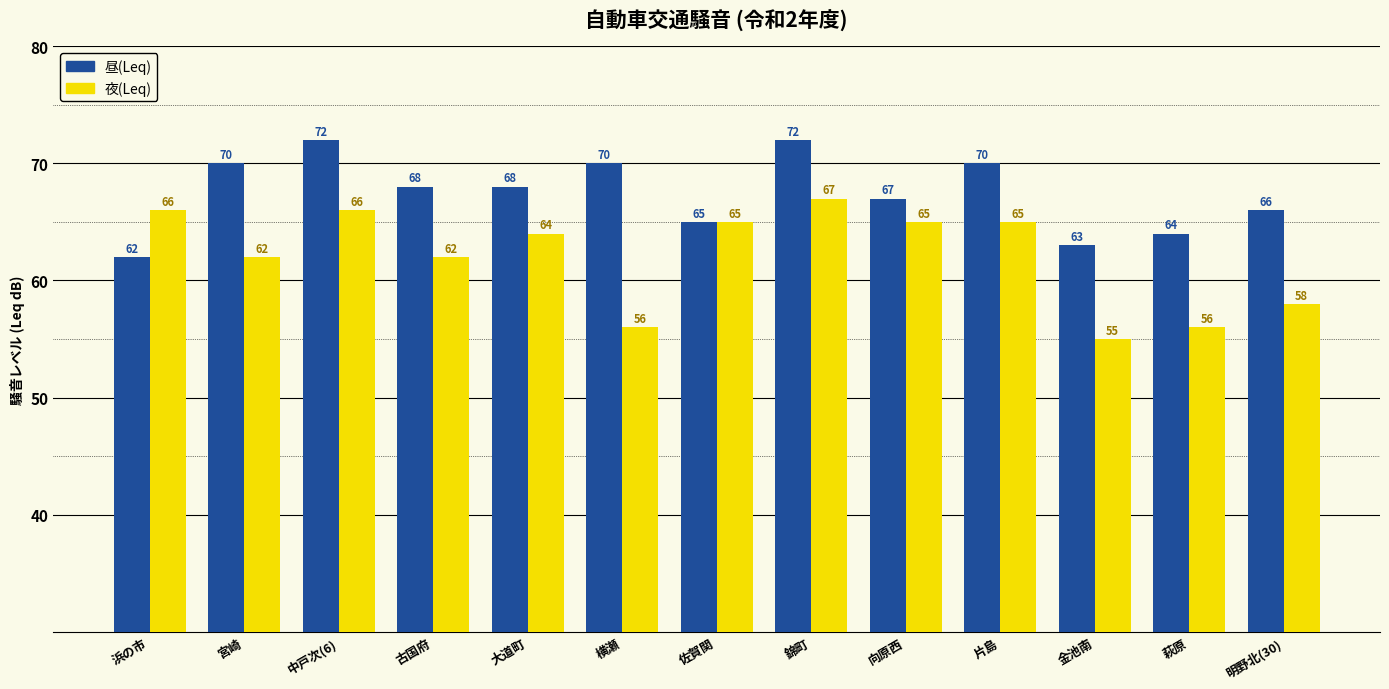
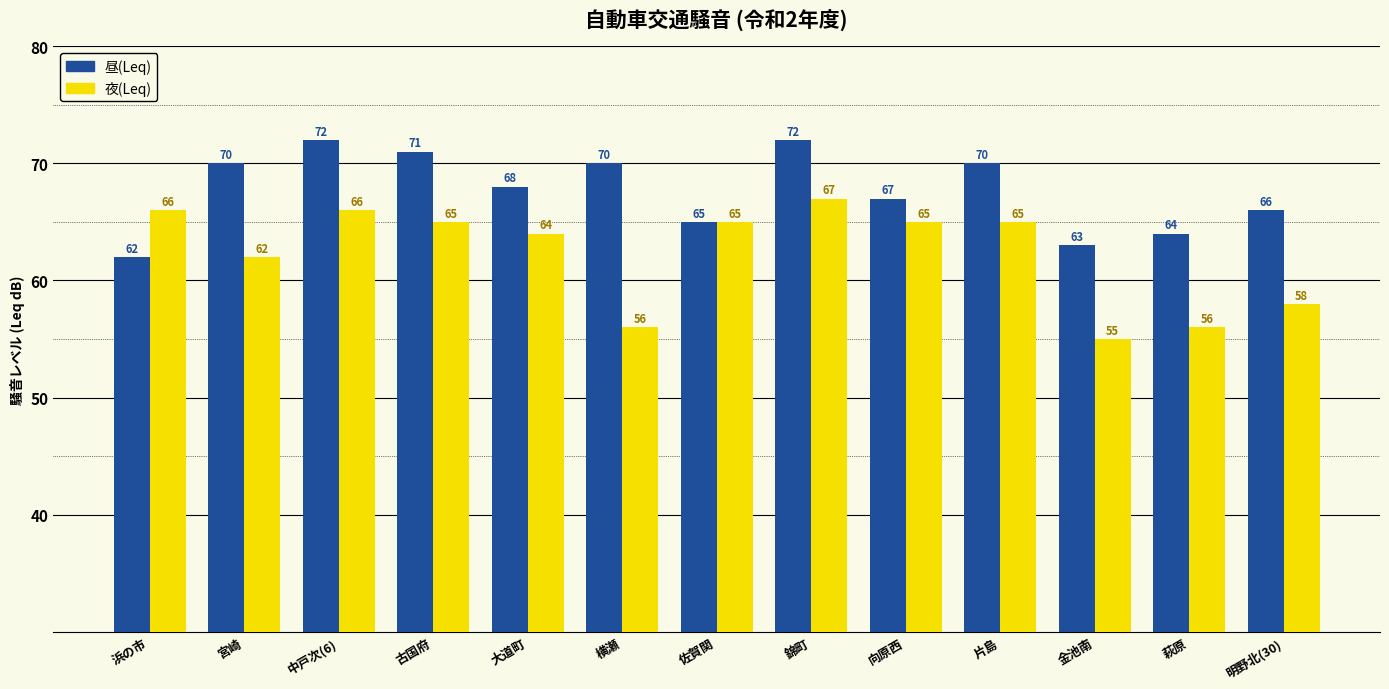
昼(Leq), 古国府: 68 -> 71
夜(Leq), 古国府: 62 -> 65
